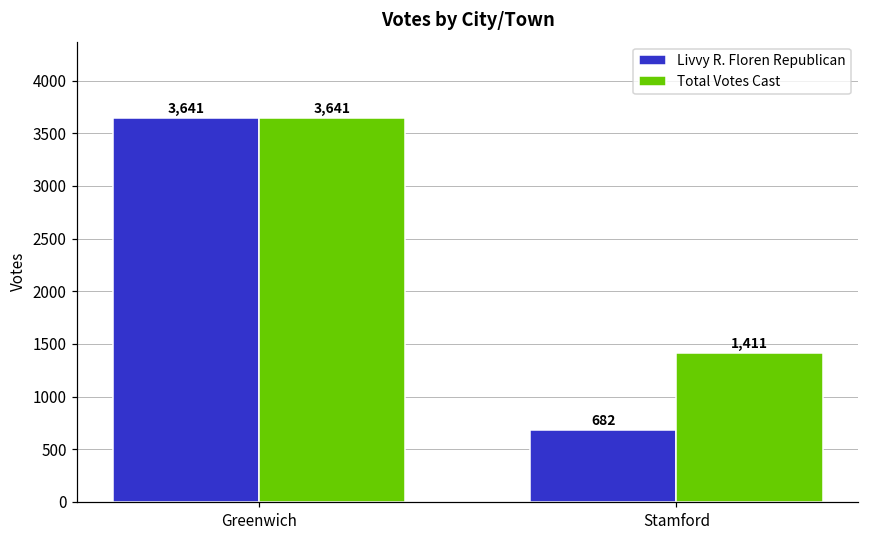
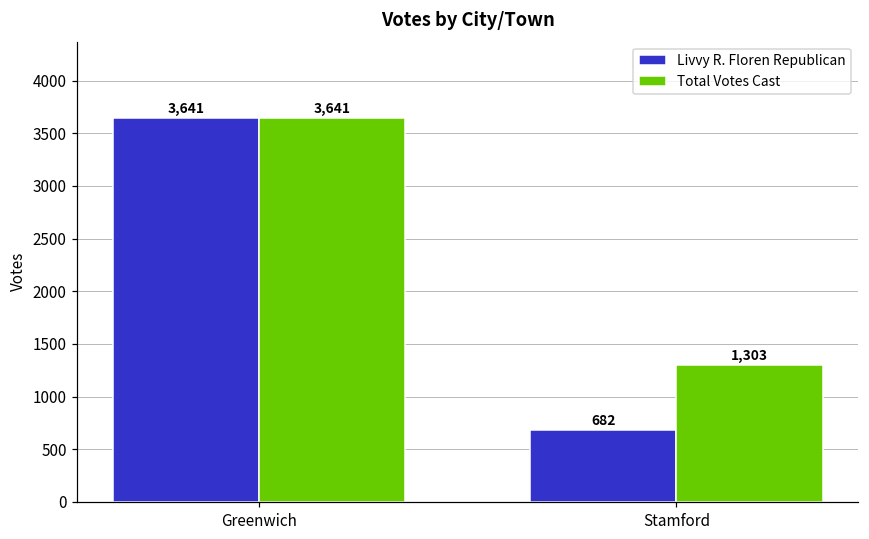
Total Votes Cast, Stamford: 1,411 -> 1,303
